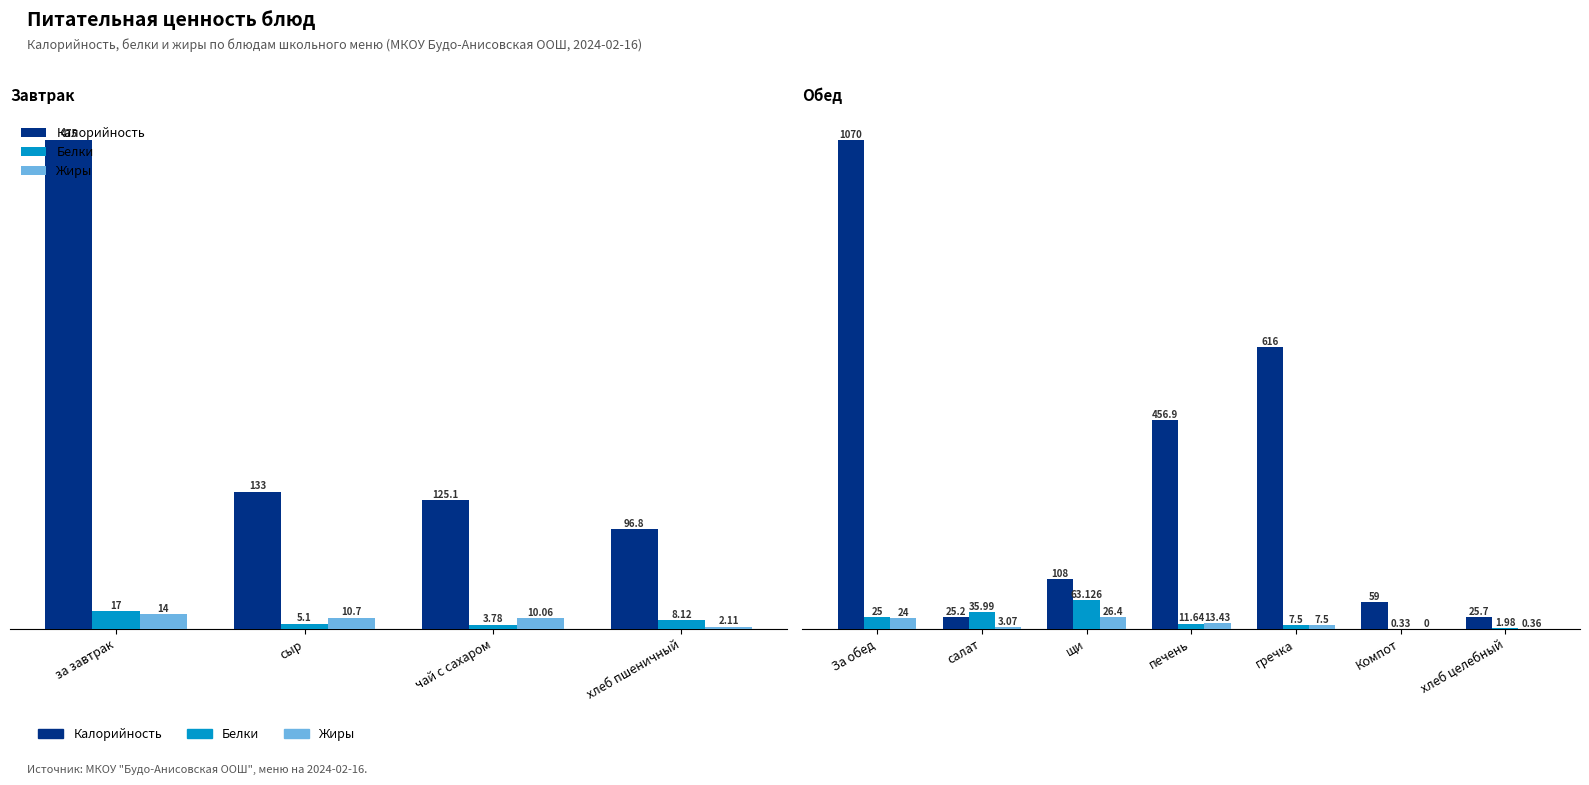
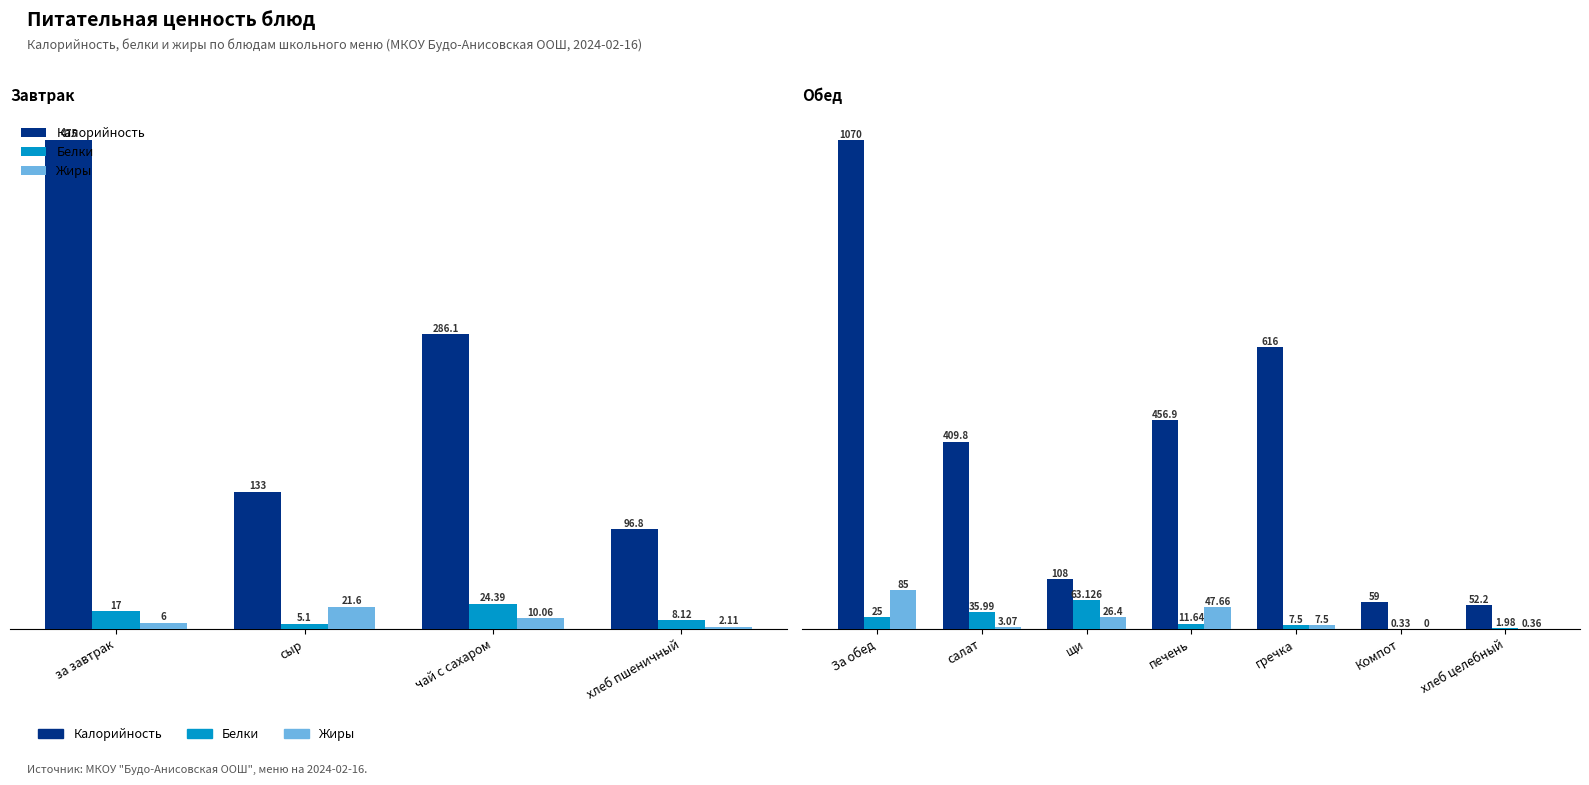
Завтрак, Жиры, за завтрак: 14 -> 6
Завтрак, Жиры, сыр: 10.7 -> 21.6
Завтрак, Калорийность, чай с сахаром: 125.1 -> 286.1
Завтрак, Белки, чай с сахаром: 3.78 -> 24.39
Обед, Жиры, За обед: 24 -> 85
Обед, Калорийность, салат: 25.2 -> 409.8
Обед, Жиры, печень: 13.43 -> 47.66
Обед, Калорийность, хлеб целебный: 25.7 -> 52.2
